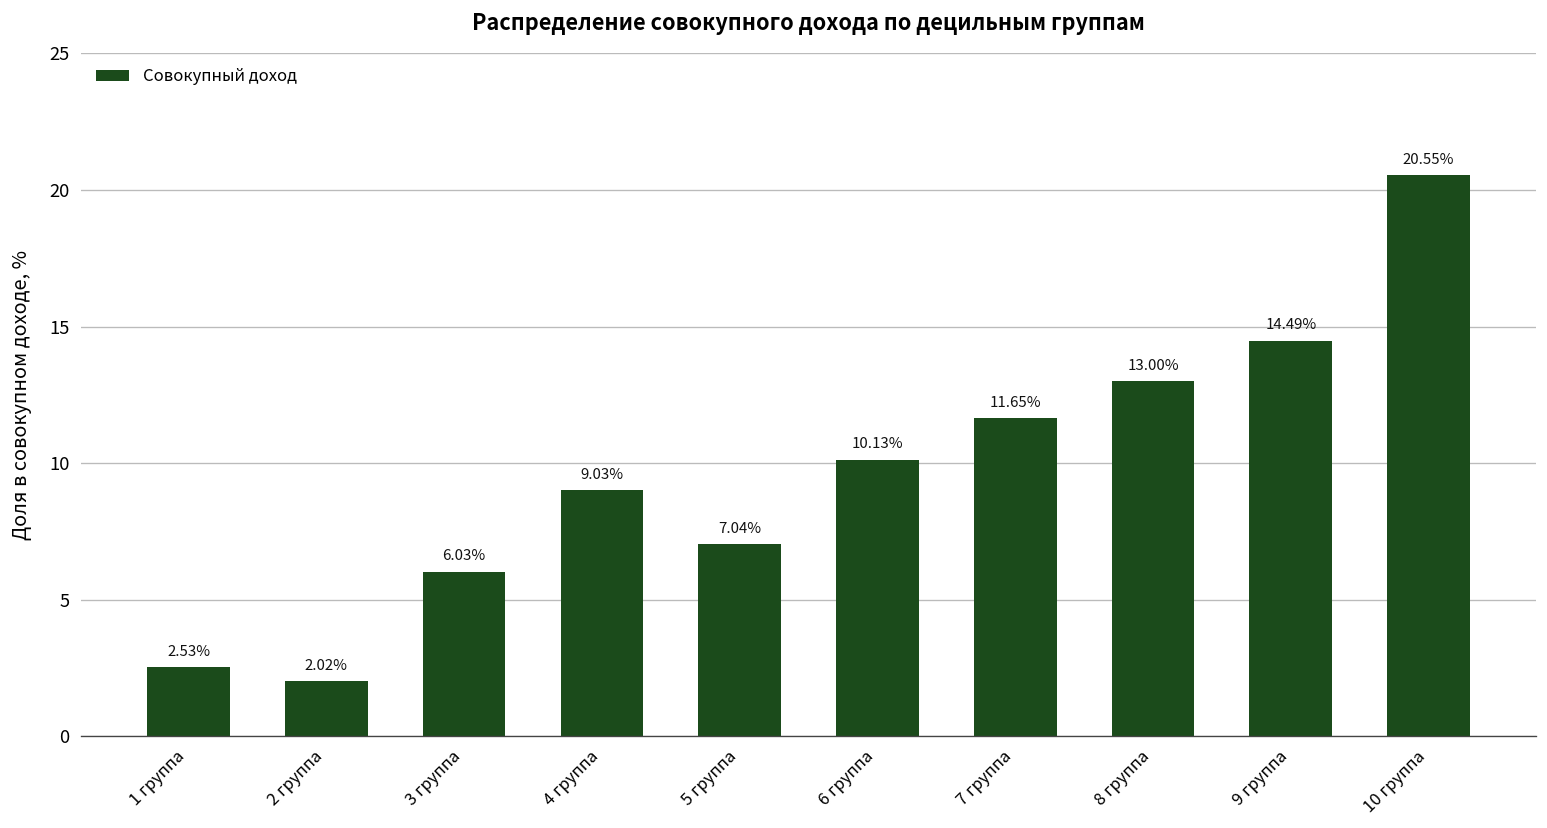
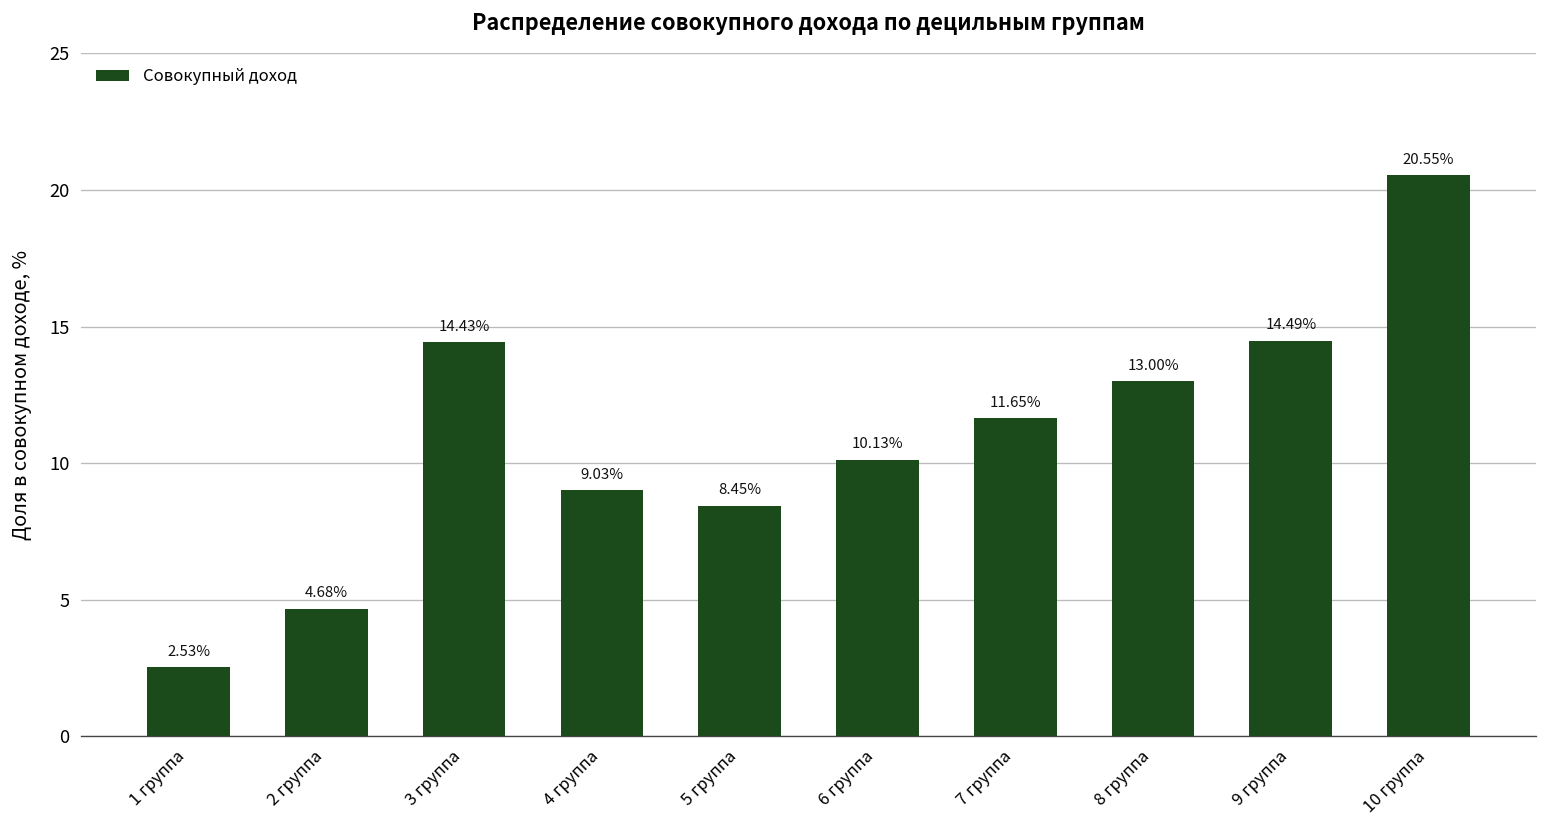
2 группа: 2.02% -> 4.68%
3 группа: 6.03% -> 14.43%
5 группа: 7.04% -> 8.45%
